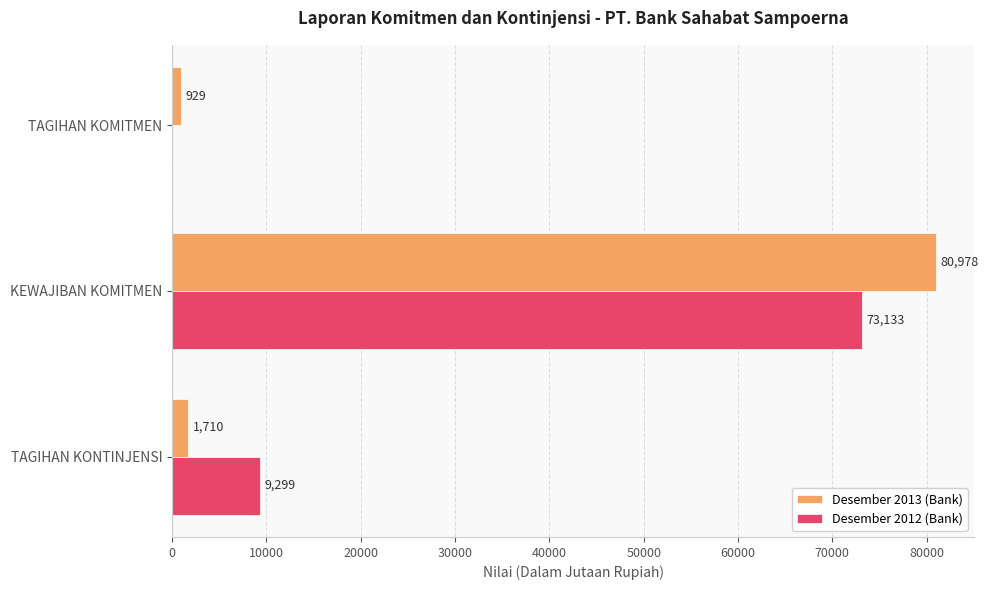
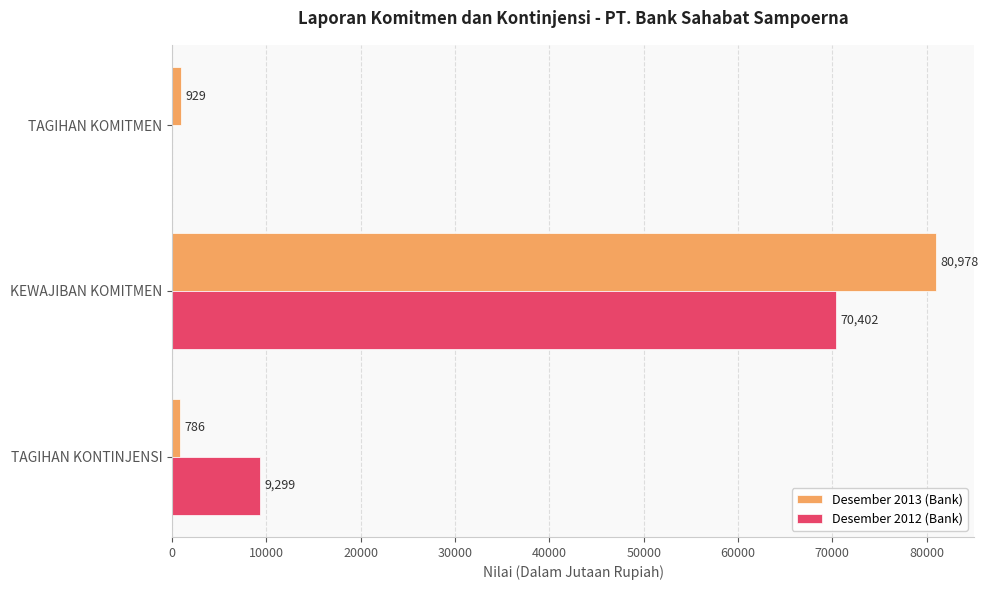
Desember 2012 (Bank), KEWAJIBAN KOMITMEN: 73,133 -> 70,402
Desember 2013 (Bank), TAGIHAN KONTINJENSI: 1,710 -> 786
